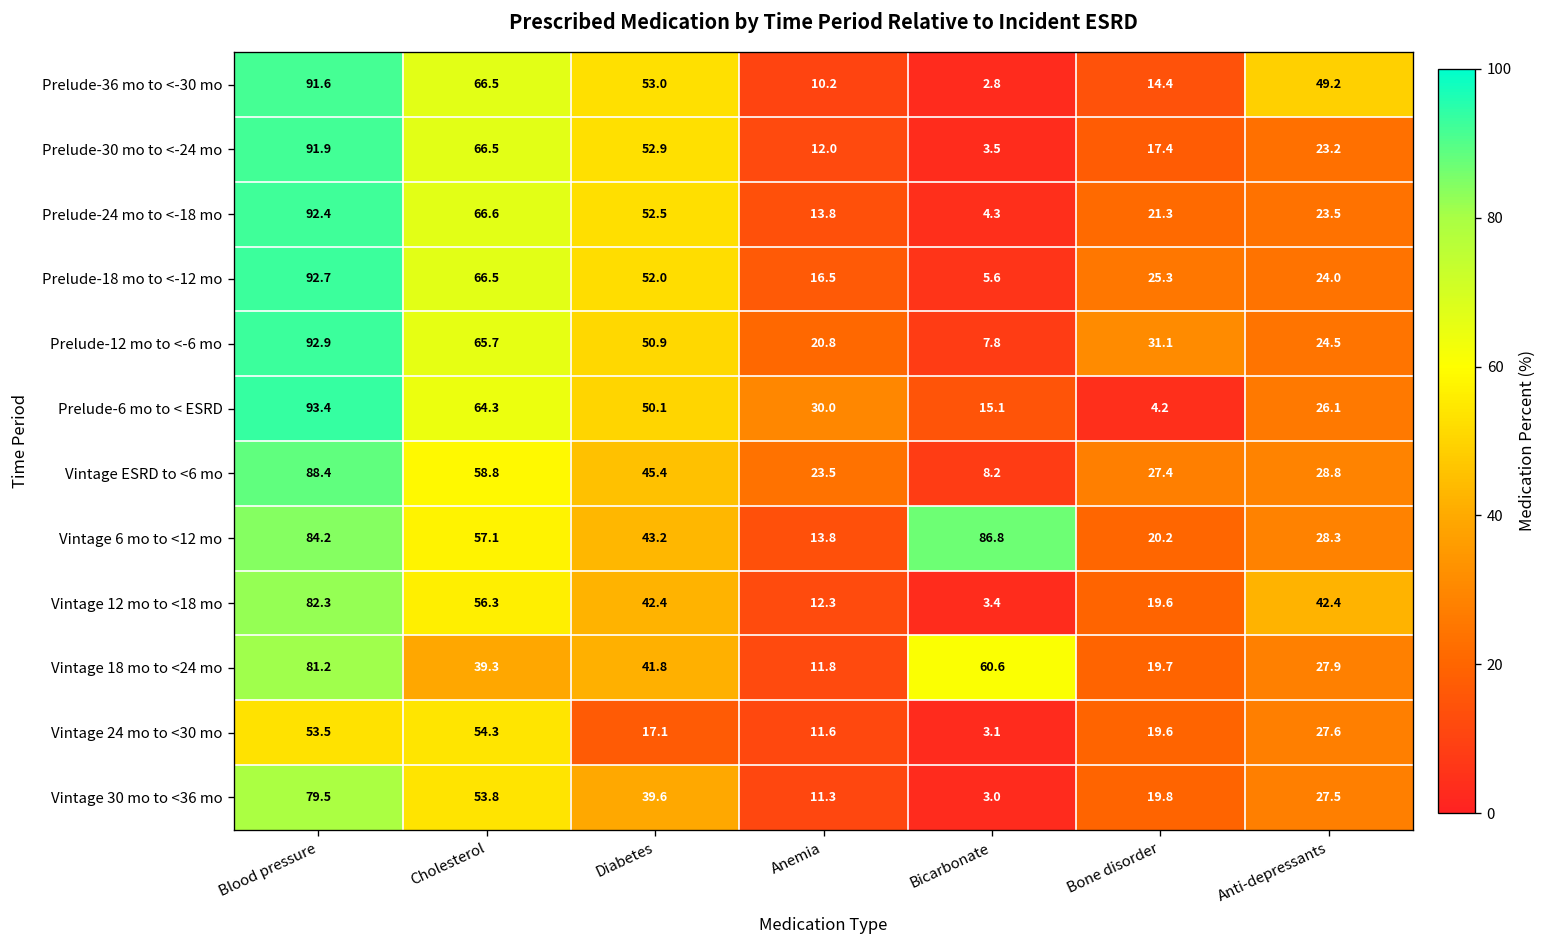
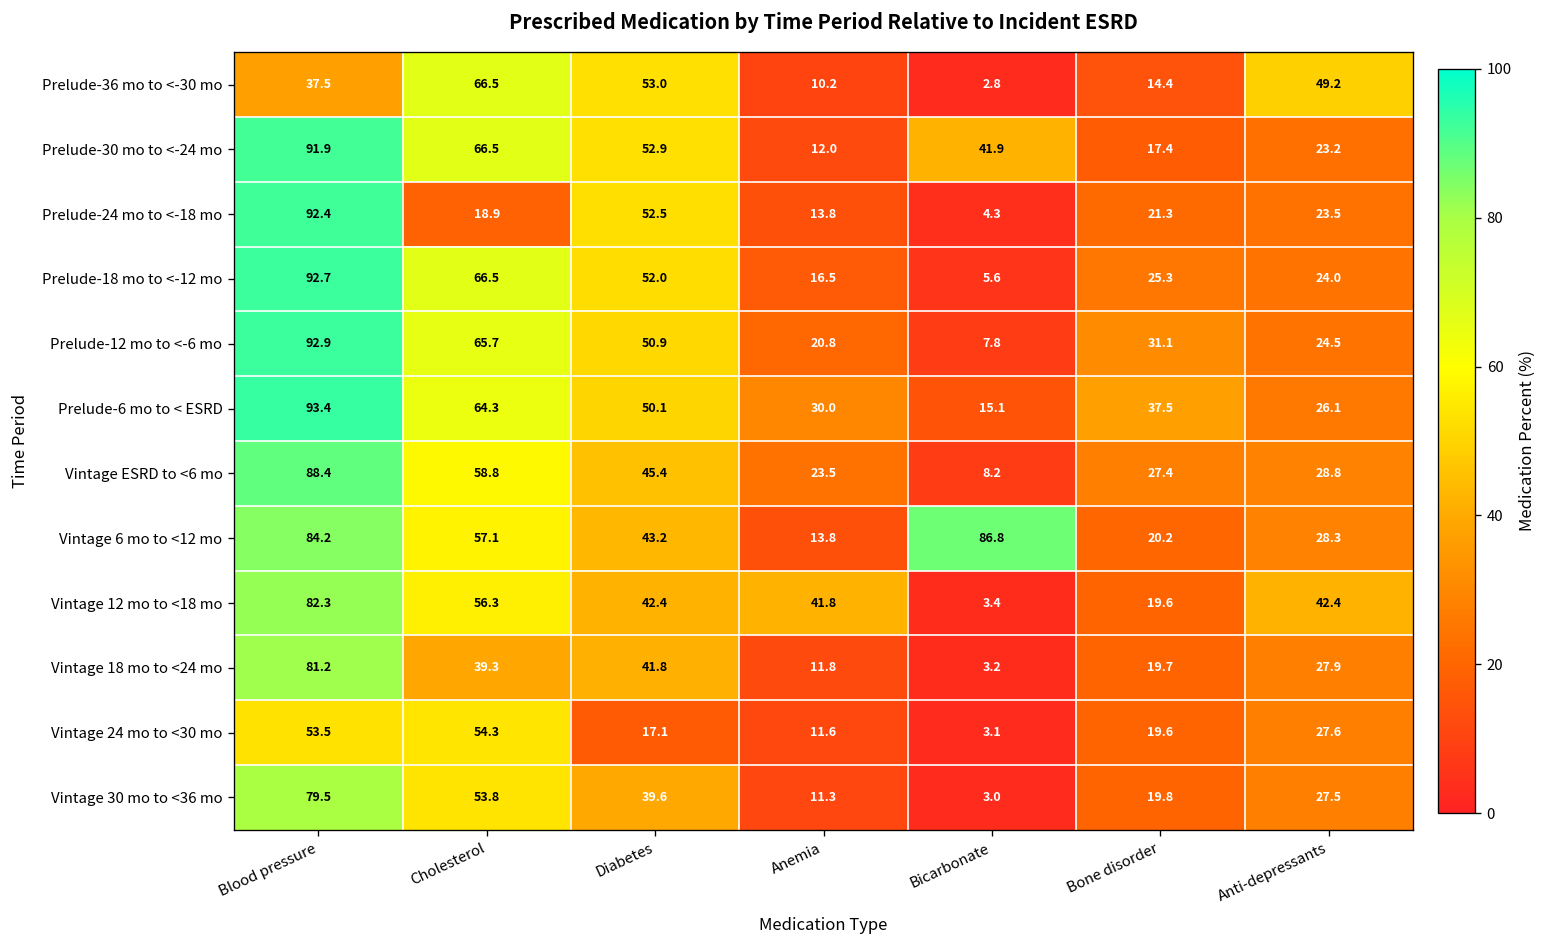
Prelude-36 mo to <-30 mo, Blood pressure: 91.6 -> 37.5
Prelude-30 mo to <-24 mo, Bicarbonate: 3.5 -> 41.9
Prelude-24 mo to <-18 mo, Cholesterol: 66.6 -> 18.9
Prelude-6 mo to < ESRD, Bone disorder: 4.2 -> 37.5
Vintage 12 mo to <18 mo, Anemia: 12.3 -> 41.8
Vintage 18 mo to <24 mo, Bicarbonate: 60.6 -> 3.2
